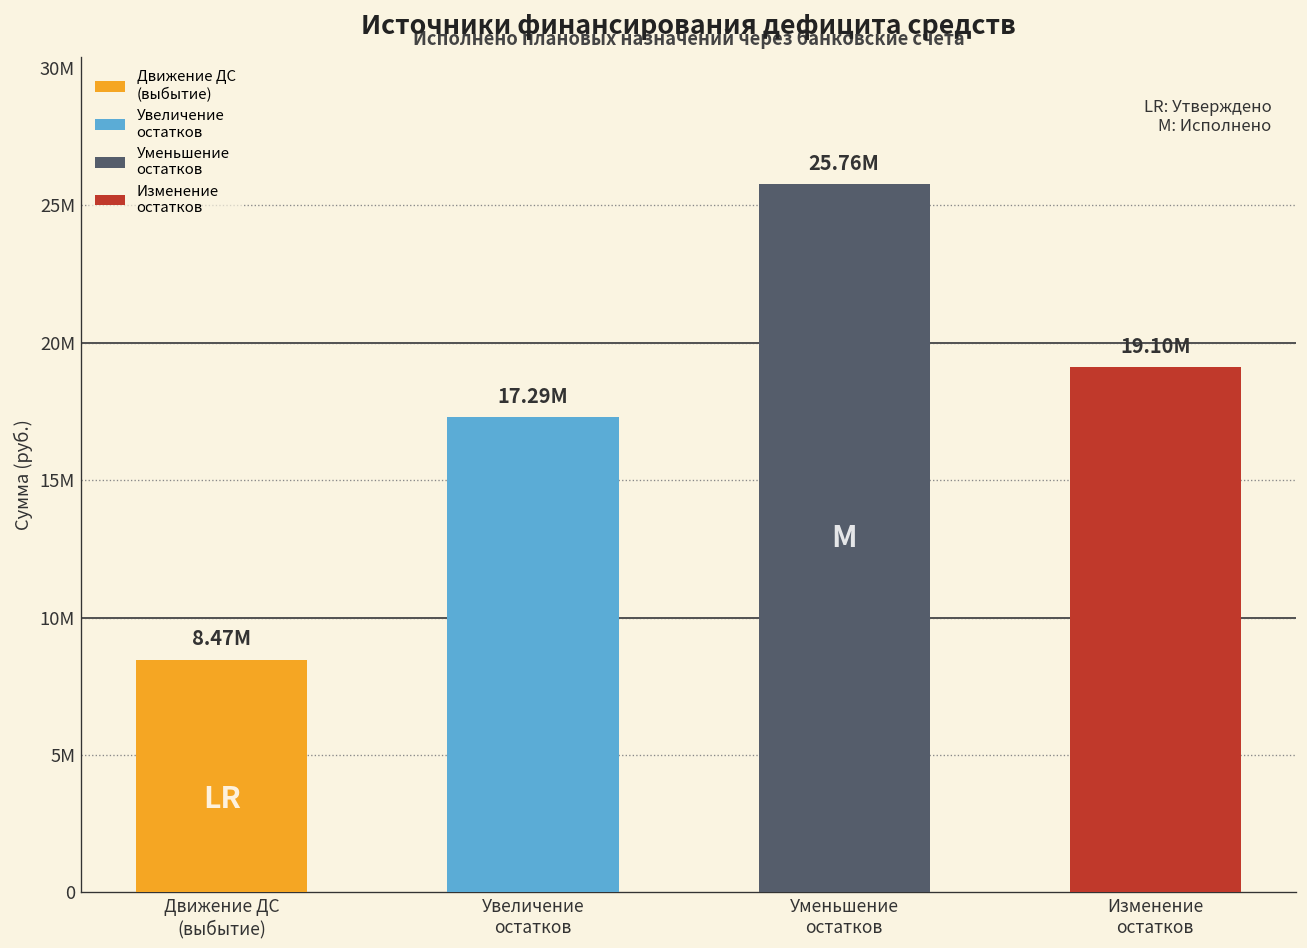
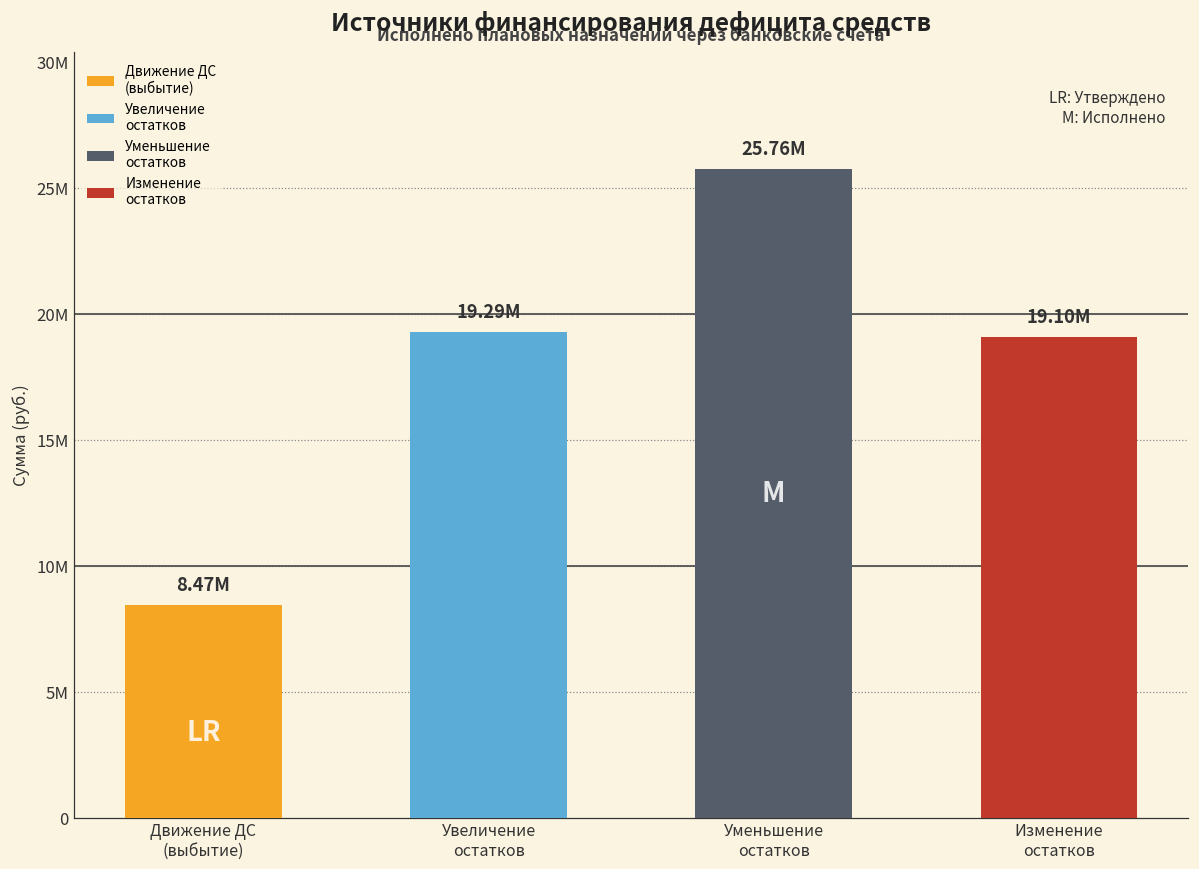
Увеличение остатков: 17.29M -> 19.29M
